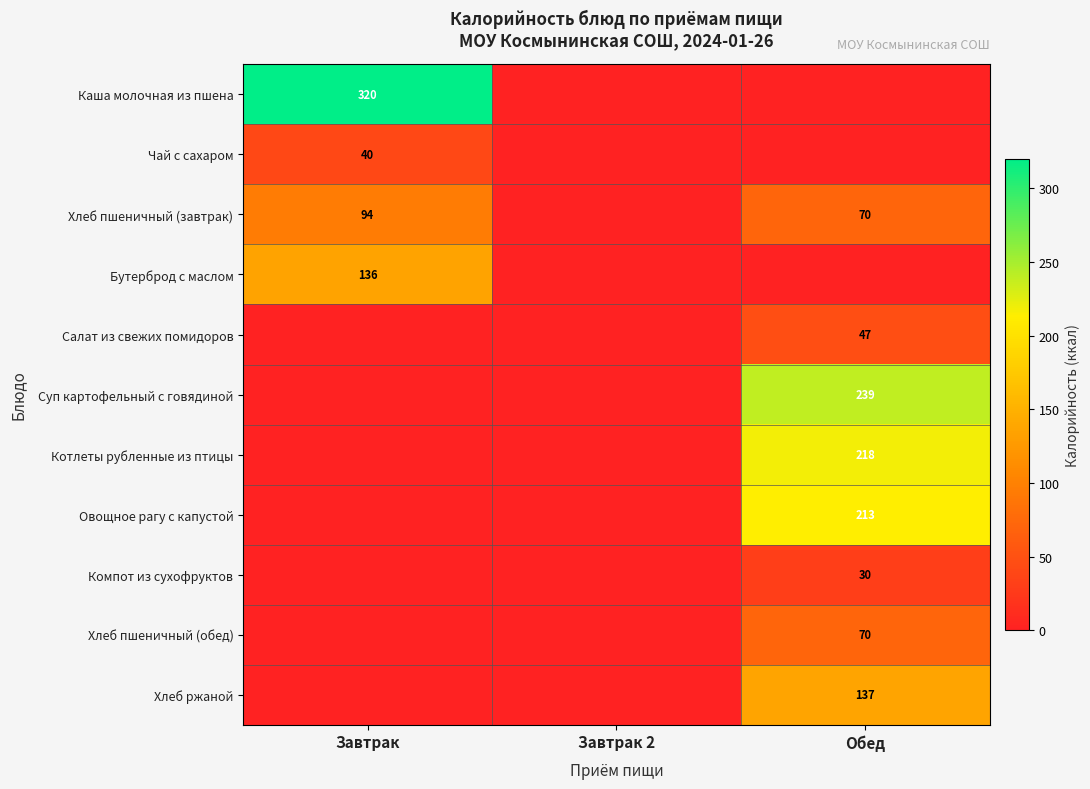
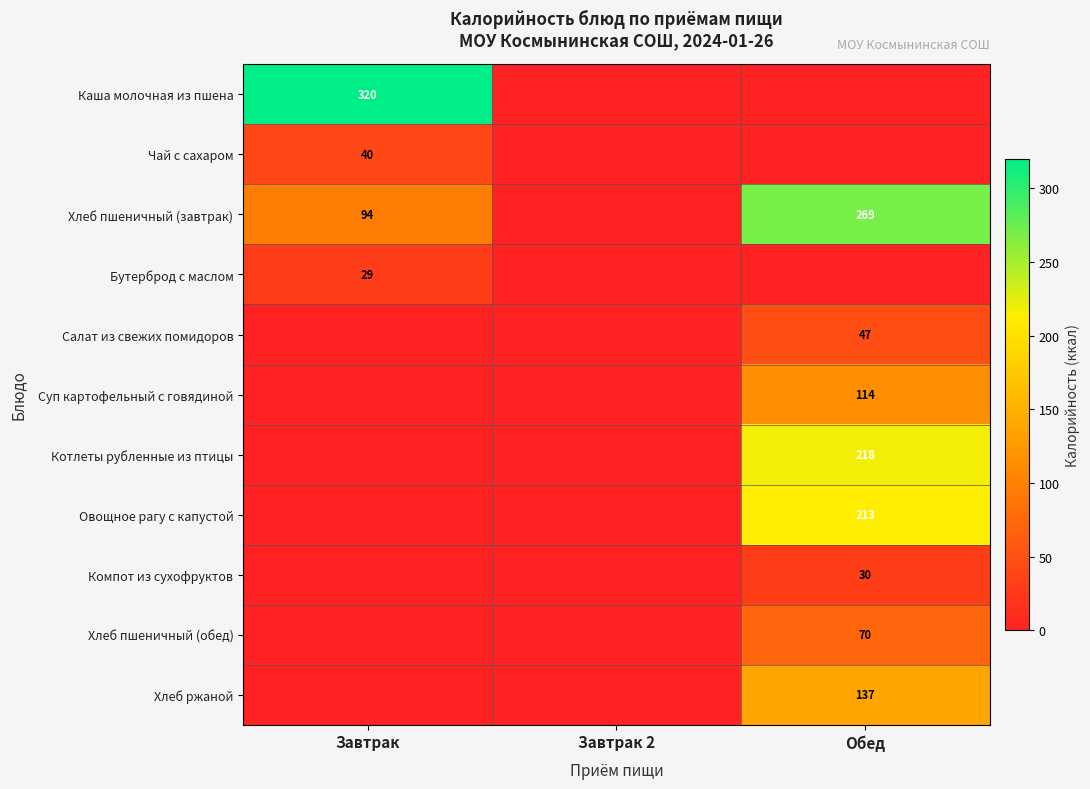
Хлеб пшеничный (завтрак), Обед: 70 -> 269
Бутерброд с маслом, Завтрак: 136 -> 29
Суп картофельный с говядиной, Обед: 239 -> 114
